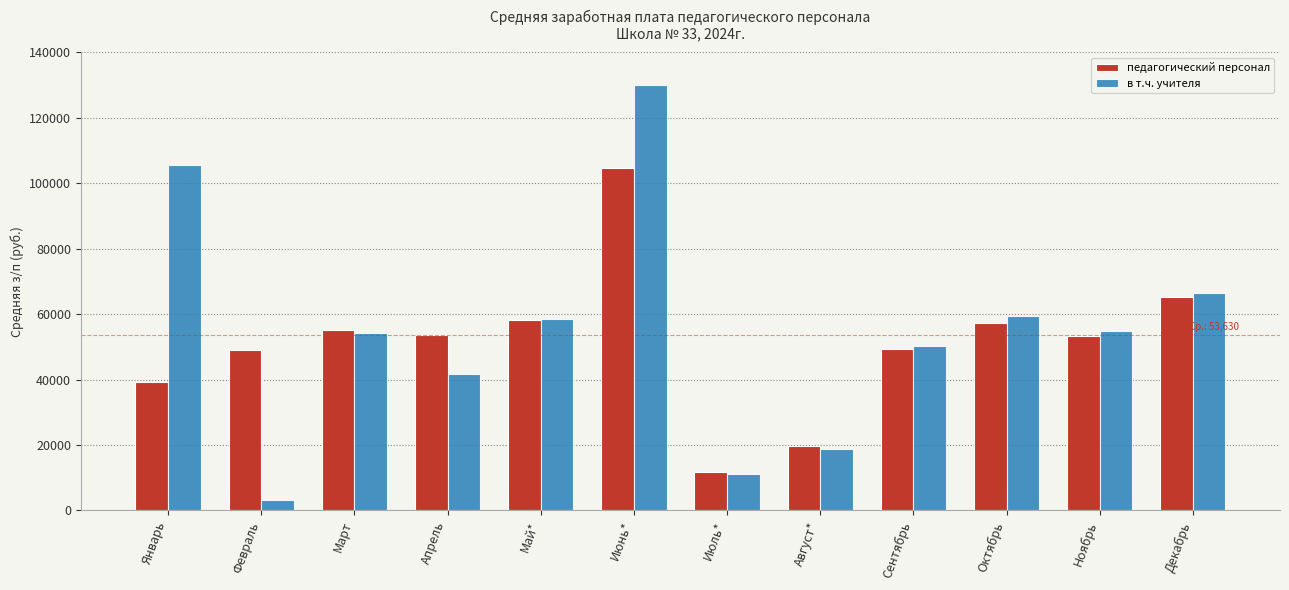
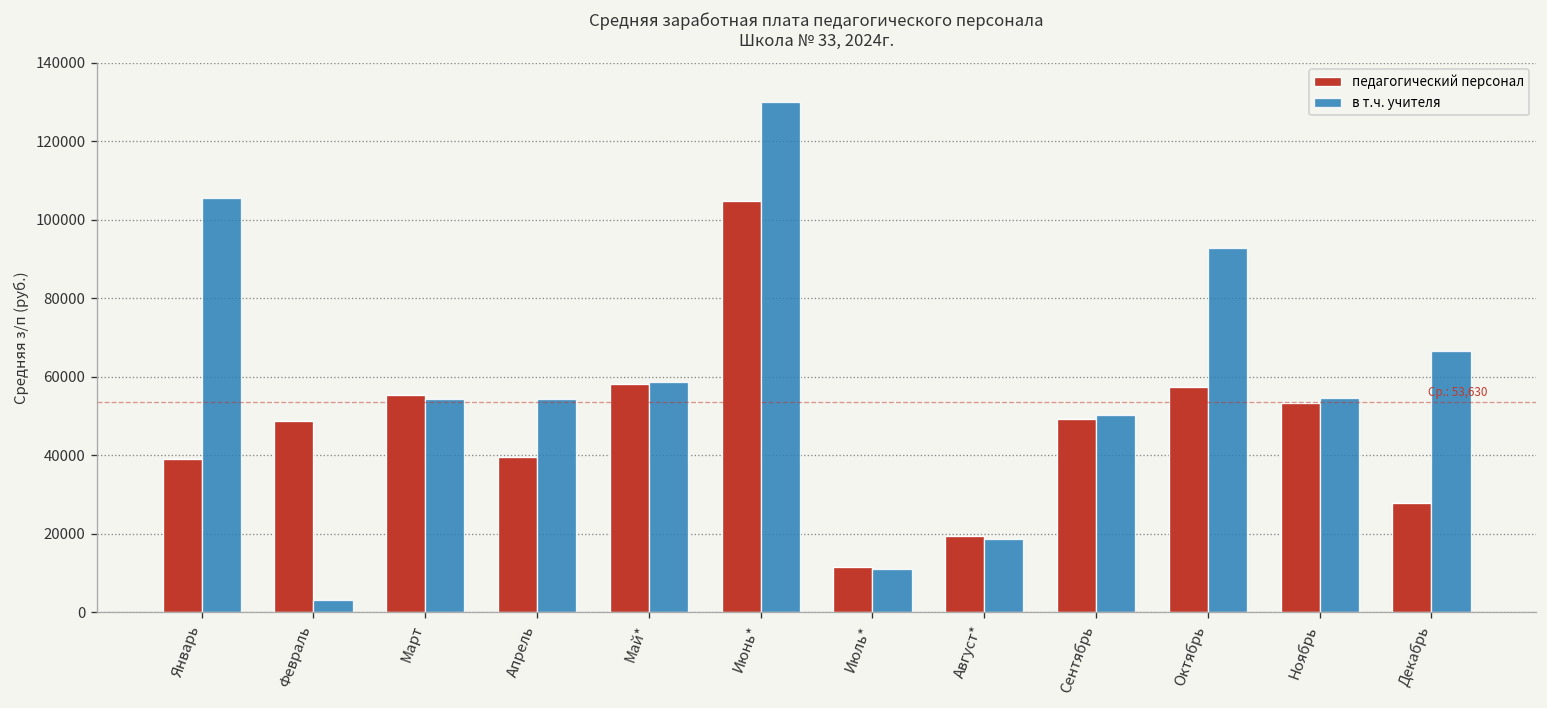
педагогический персонал, Апрель: 54000 -> 40000
в т.ч. учителя, Апрель: 42000 -> 54000
в т.ч. учителя, Октябрь: 59000 -> 93000
педагогический персонал, Декабрь: 65000 -> 28000
